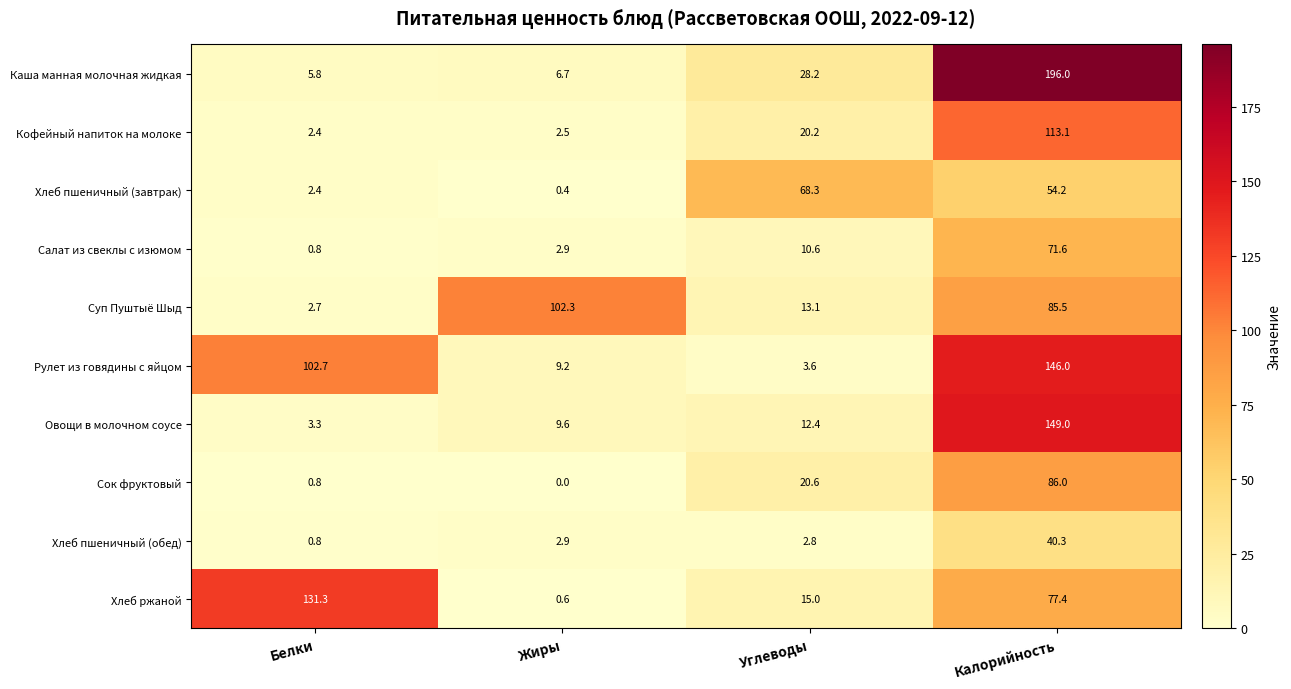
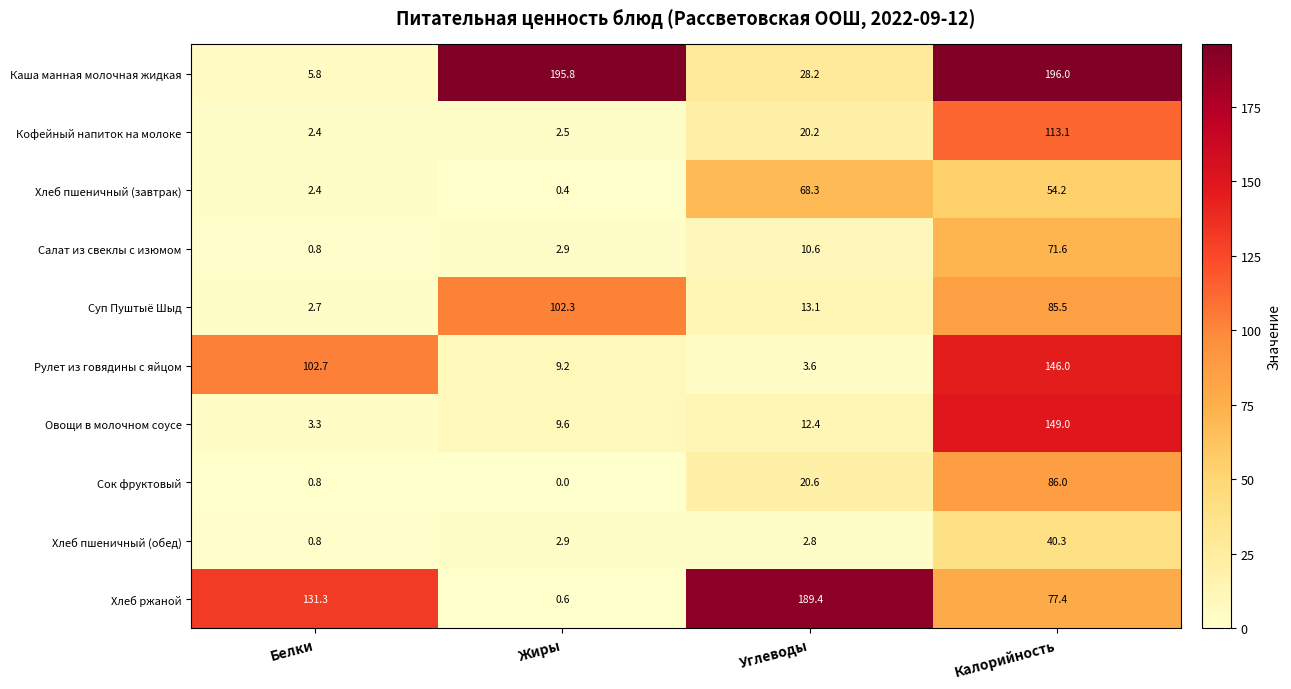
Каша манная молочная жидкая, Жиры: 6.7 -> 195.8
Хлеб ржаной, Углеводы: 15.0 -> 189.4
